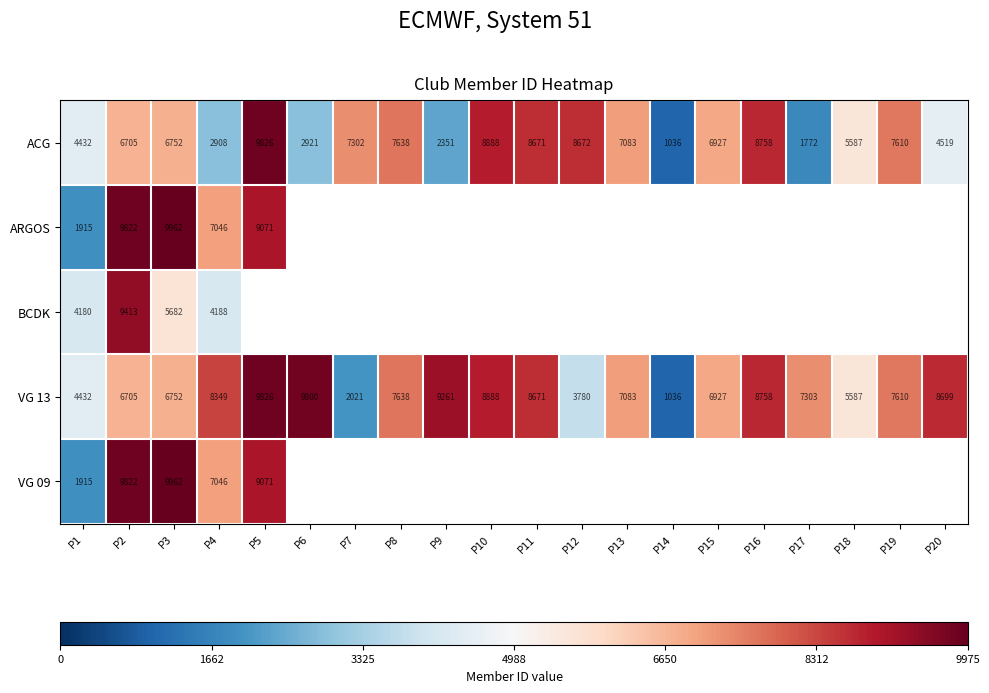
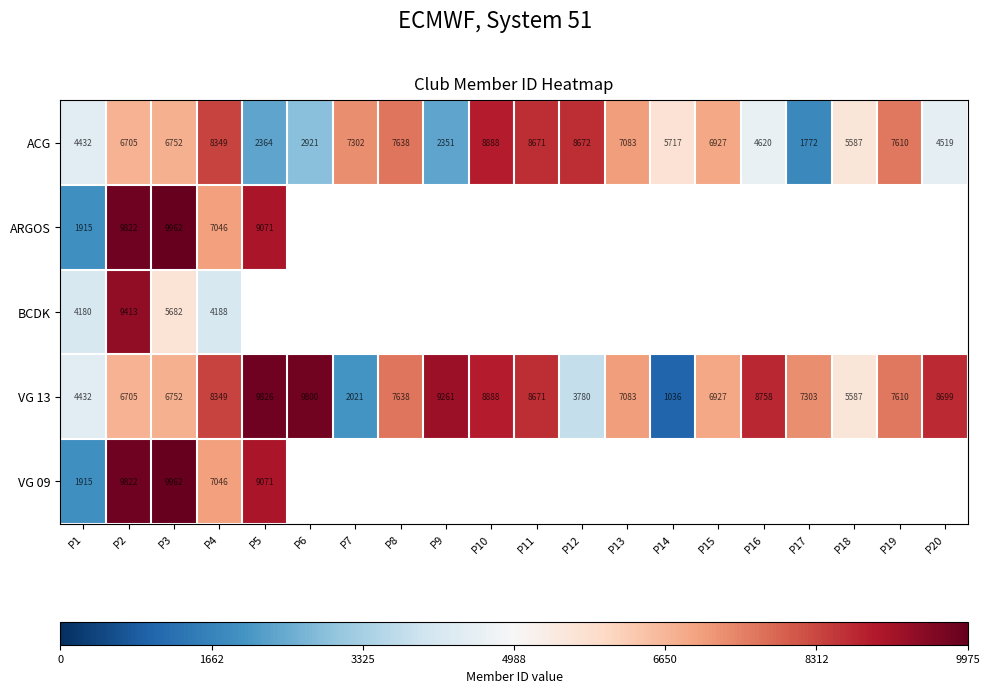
ACG, P4: 2908 -> 8349
ACG, P5: 9826 -> 2364
ACG, P14: 1036 -> 5717
ACG, P16: 8758 -> 4620
